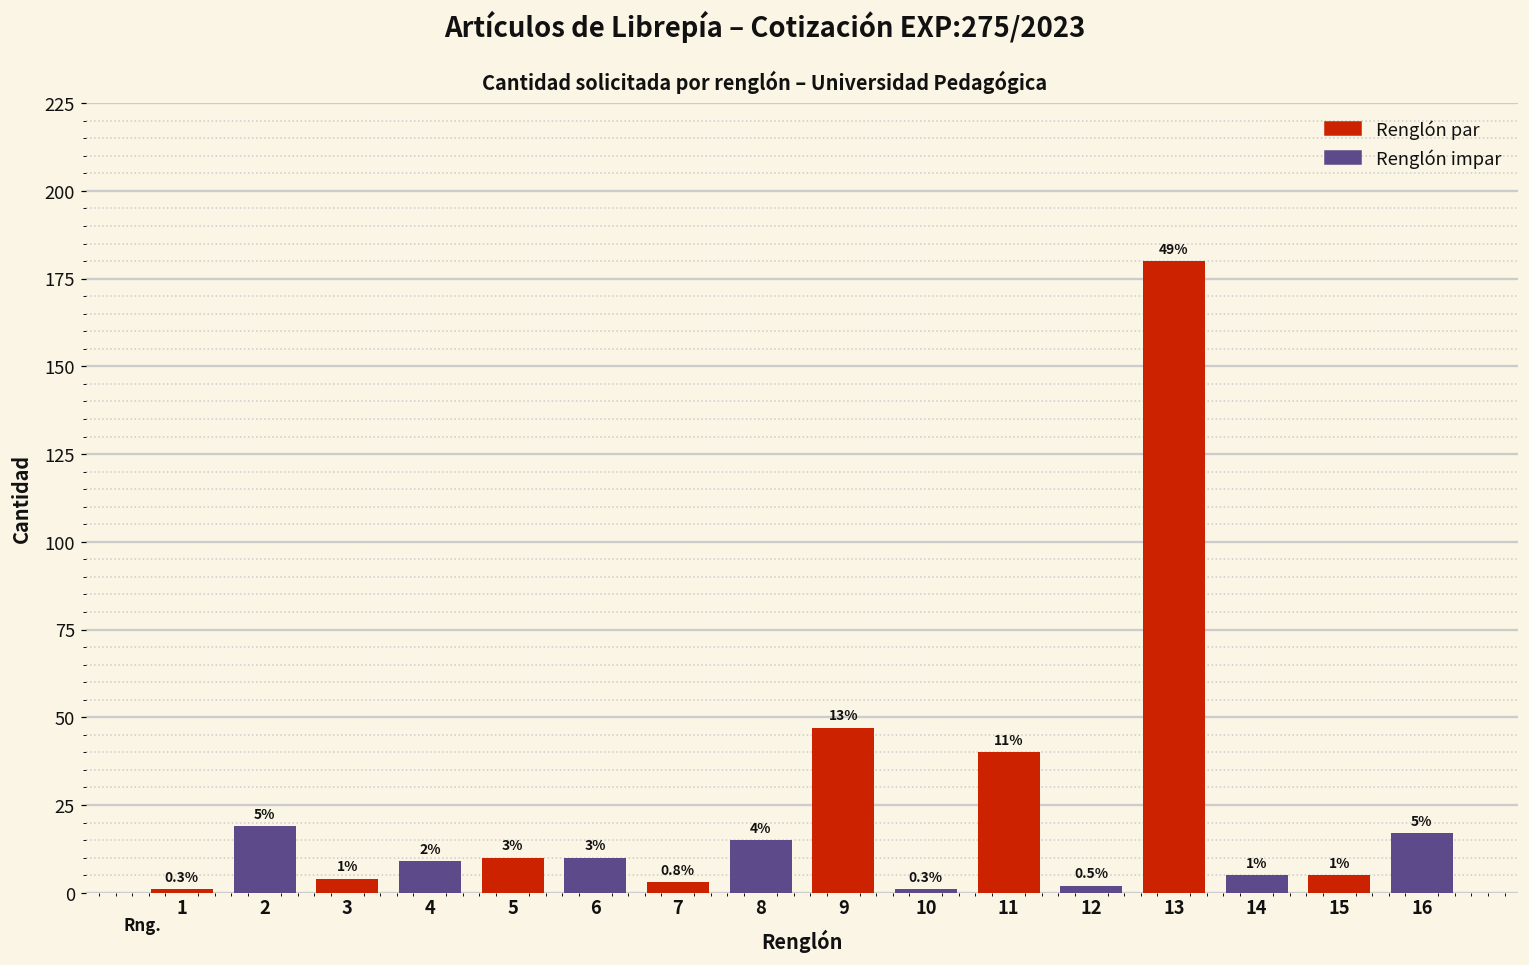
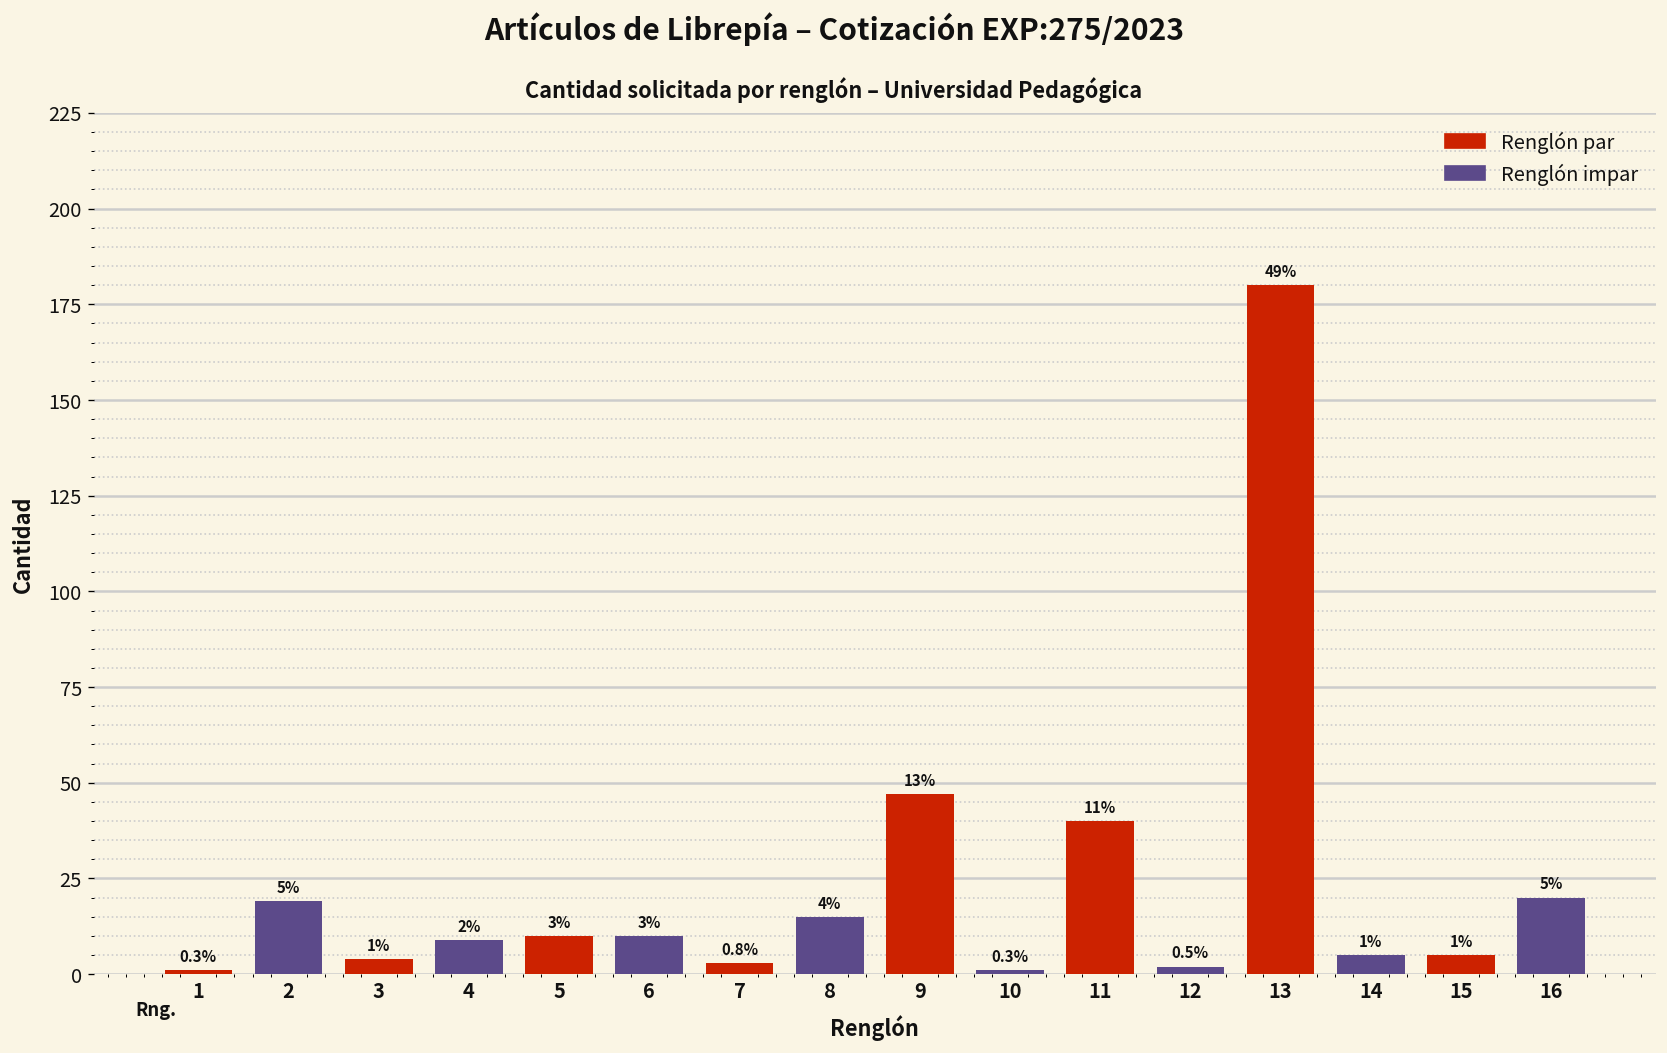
16: 17 -> 20
